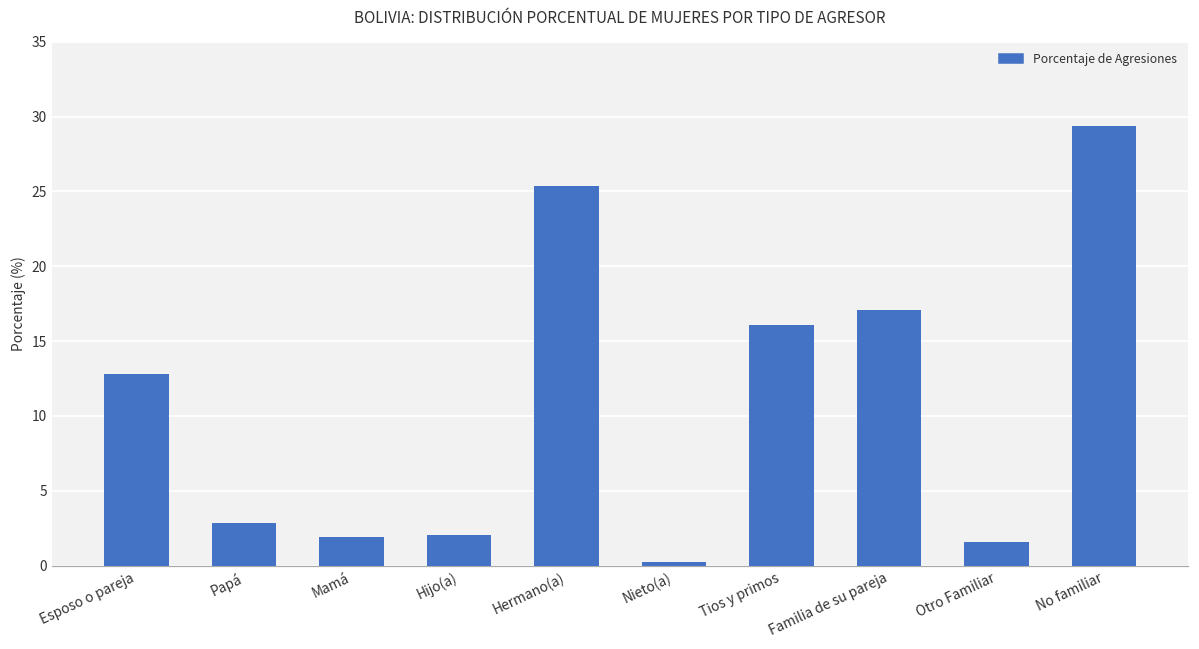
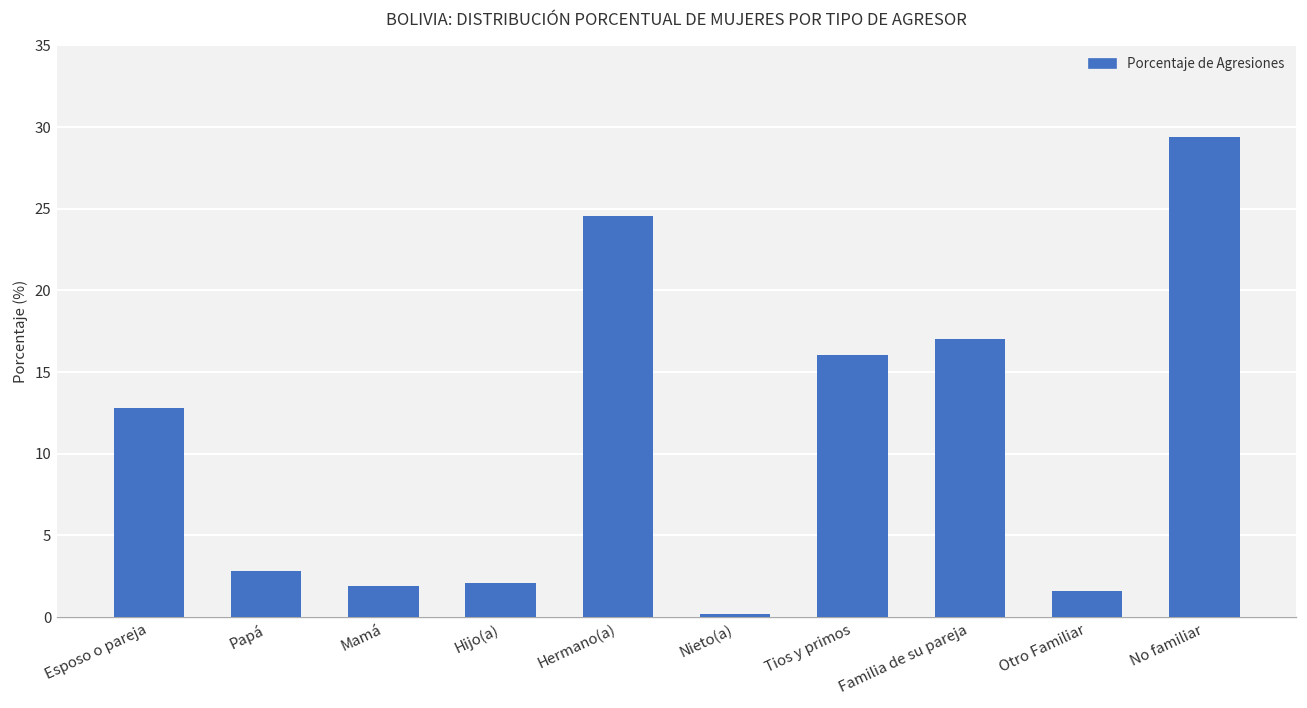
Hermano(a): 25.3 -> 24.6
